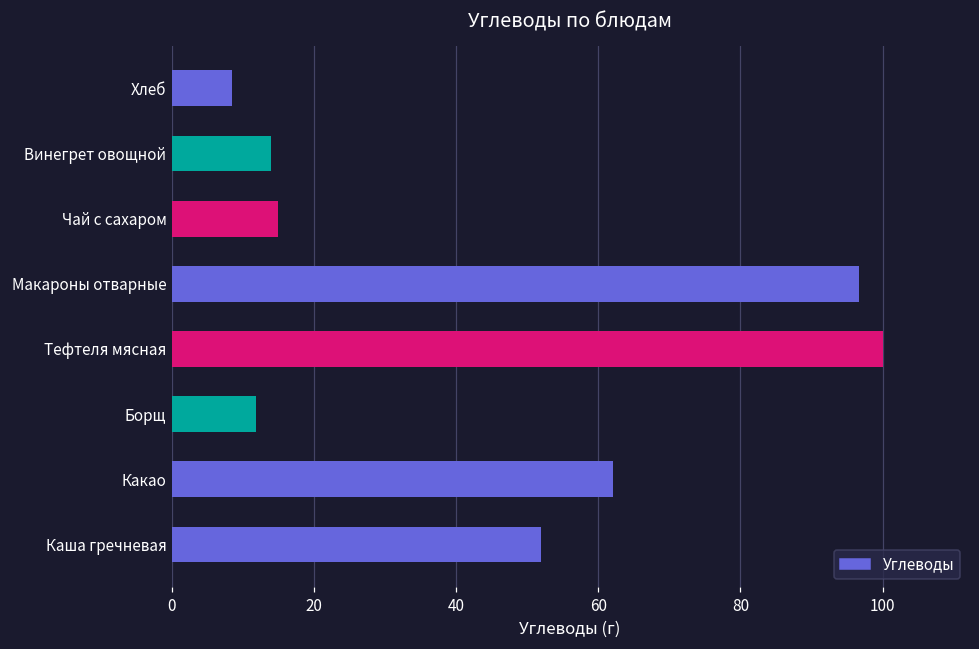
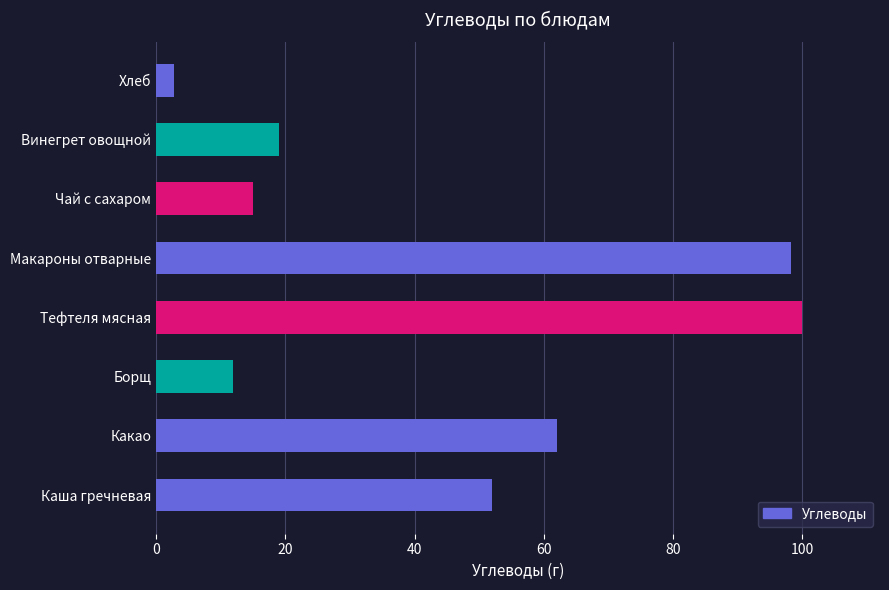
Хлеб: 9 -> 3
Винегрет овощной: 14 -> 19
Макароны отварные: 97 -> 98
